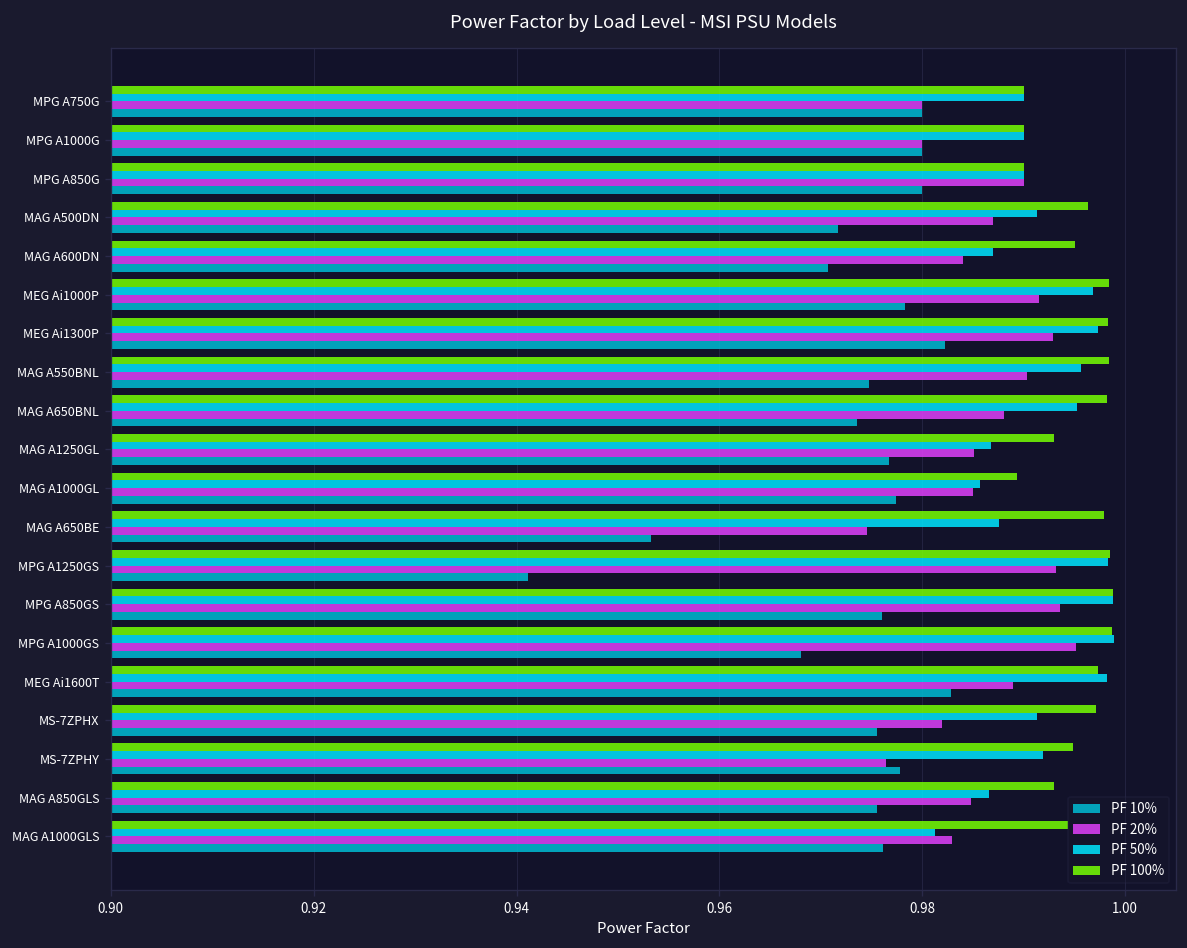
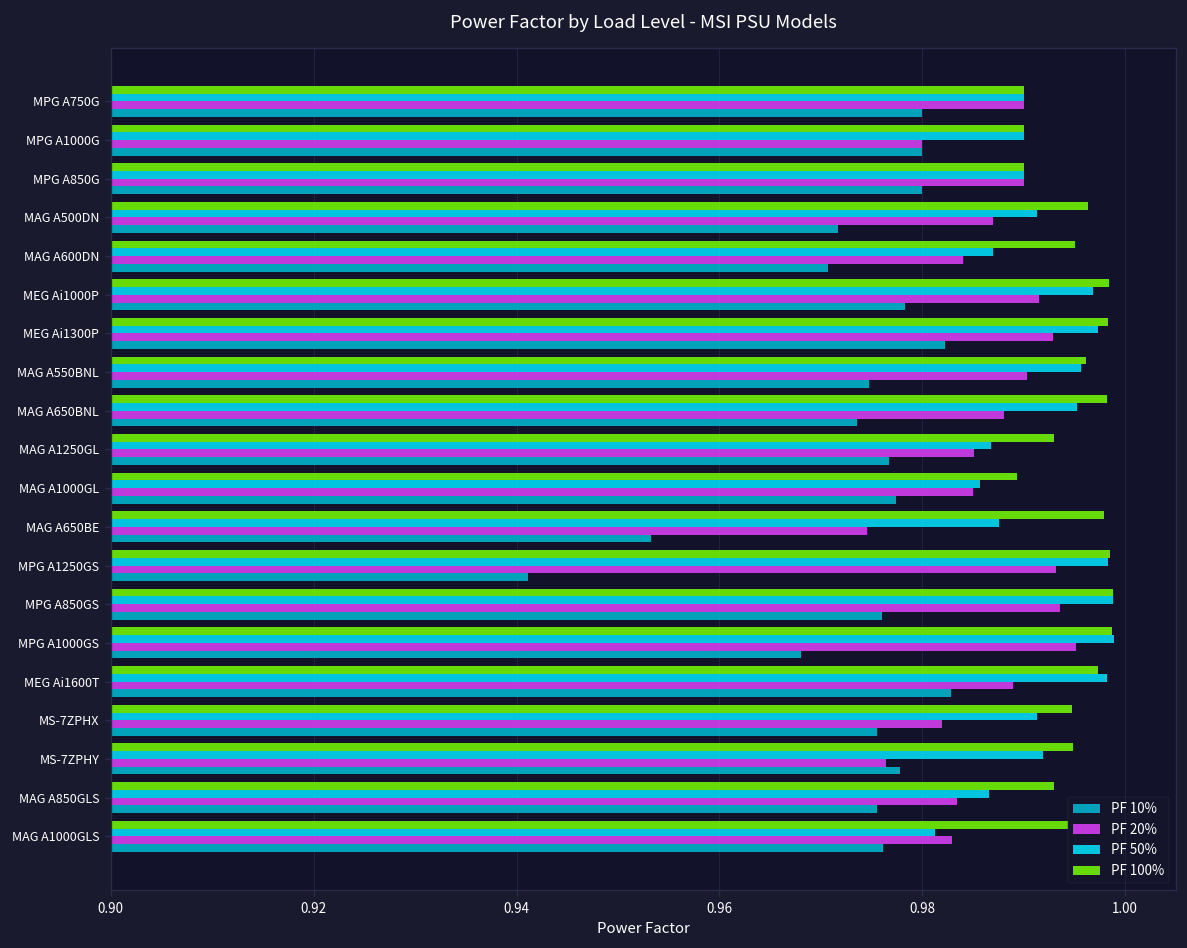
PF 20%, MPG A750G: 0.98 -> 0.99
PF 100%, MAG A550BNL: 0.998 -> 0.996
PF 100%, MS-7ZPHX: 0.997 -> 0.995
PF 20%, MAG A850GLS: 0.985 -> 0.983
